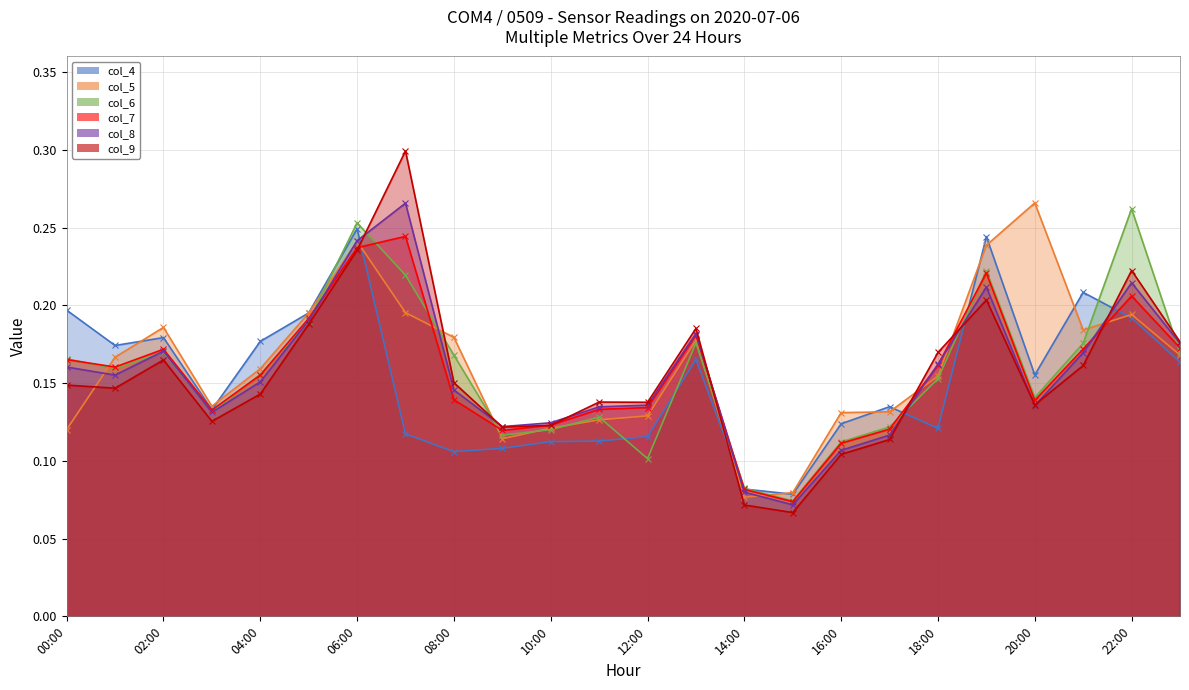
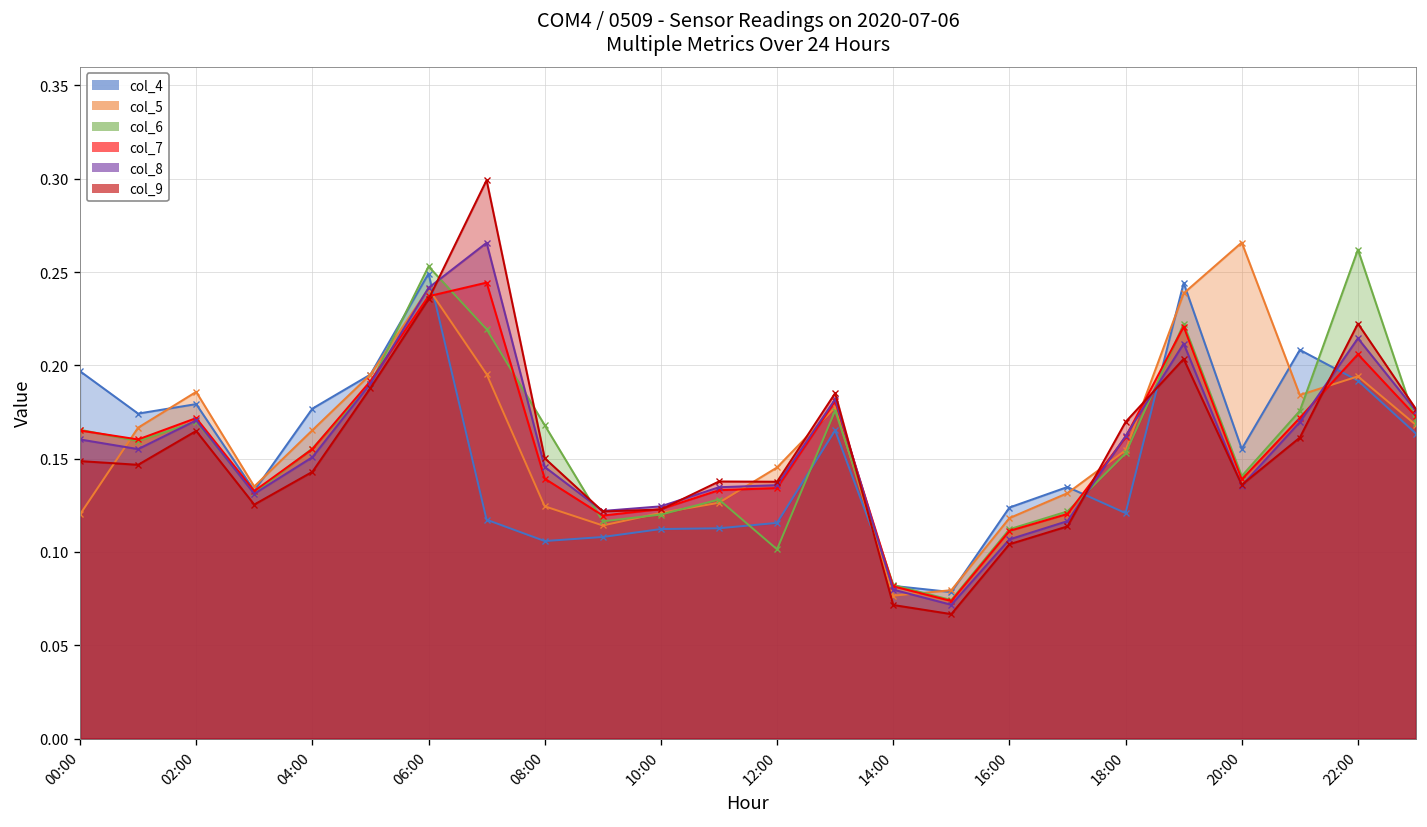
col_5, 04:00: 0.159 -> 0.165
col_5, 08:00: 0.179 -> 0.124
col_5, 12:00: 0.129 -> 0.145
col_5, 16:00: 0.131 -> 0.118
